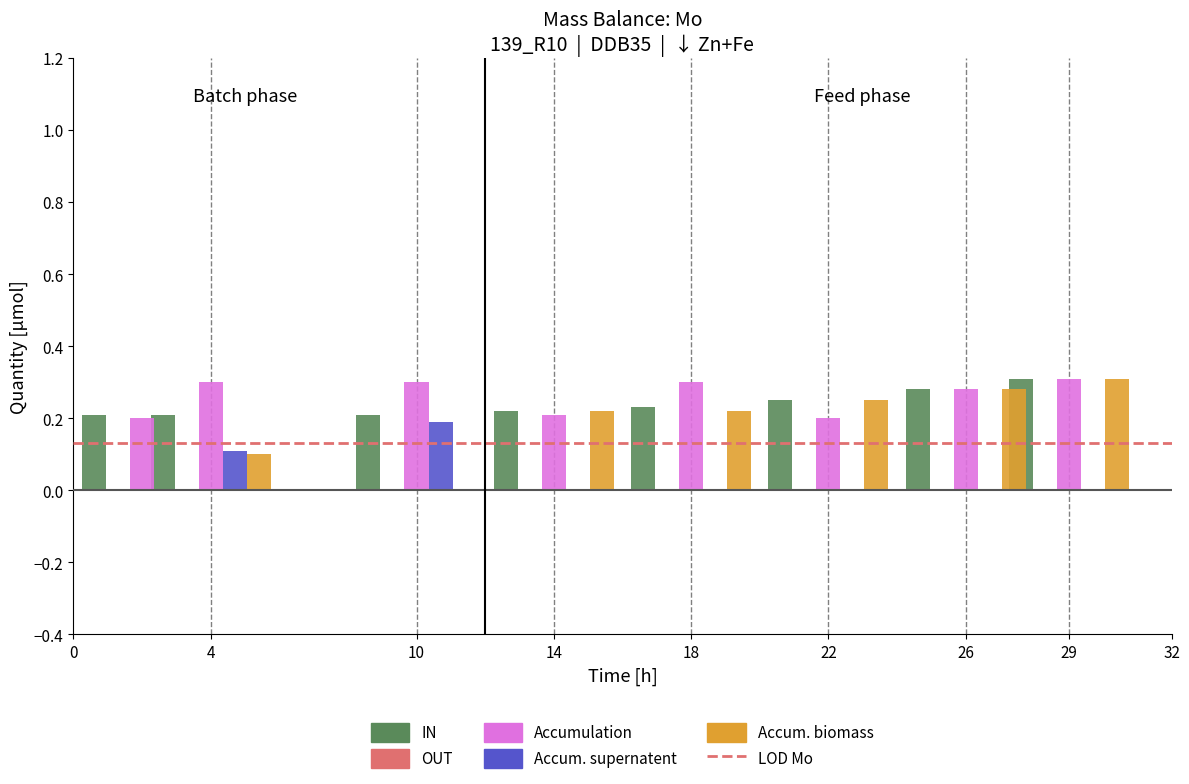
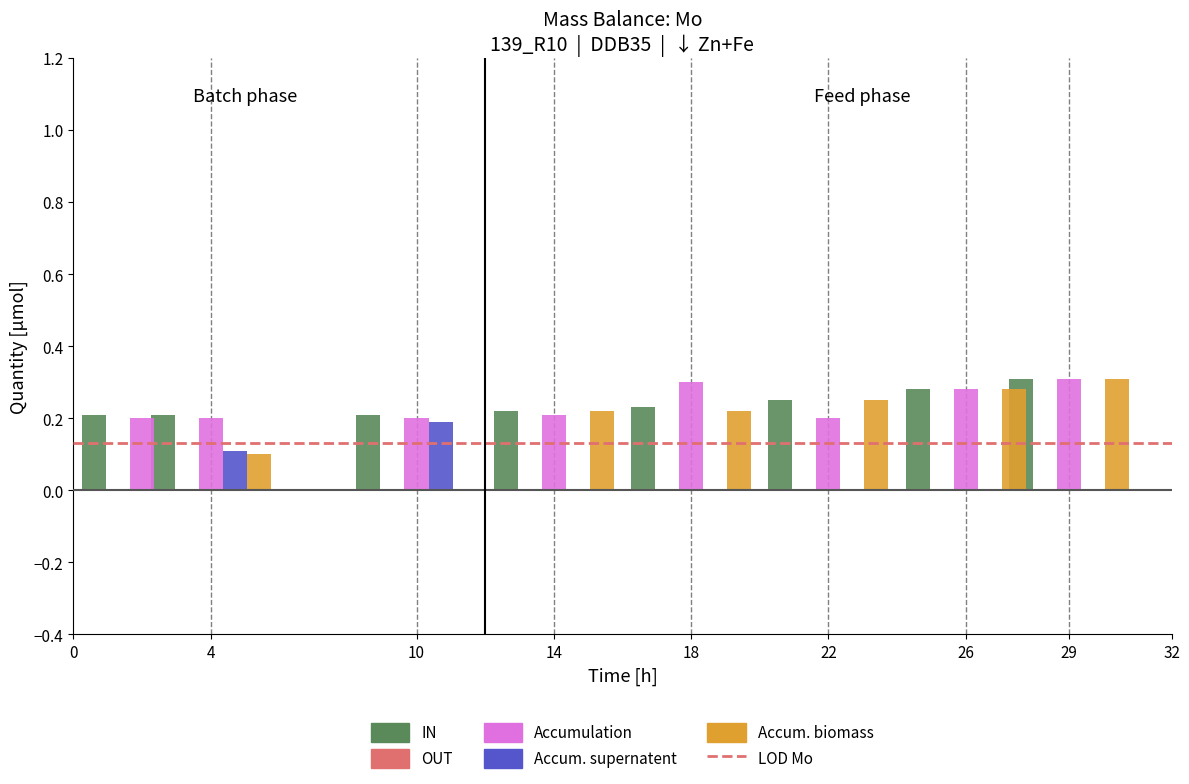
Accumulation, 4: 0.3 -> 0.2
Accumulation, 10: 0.3 -> 0.2
